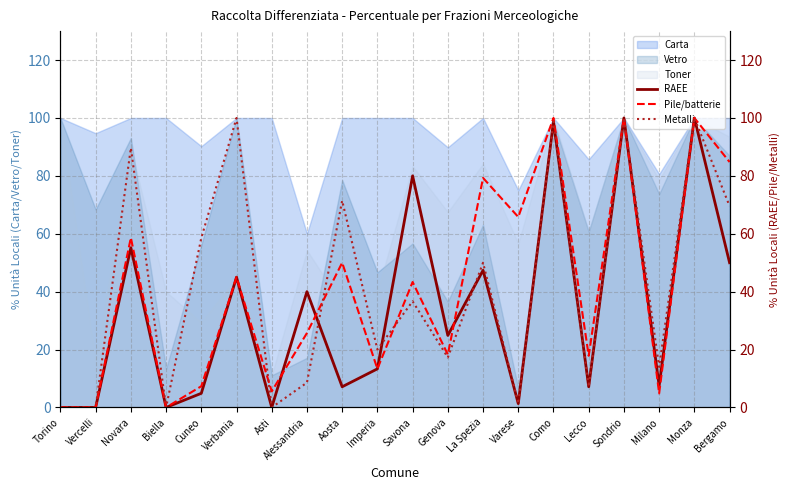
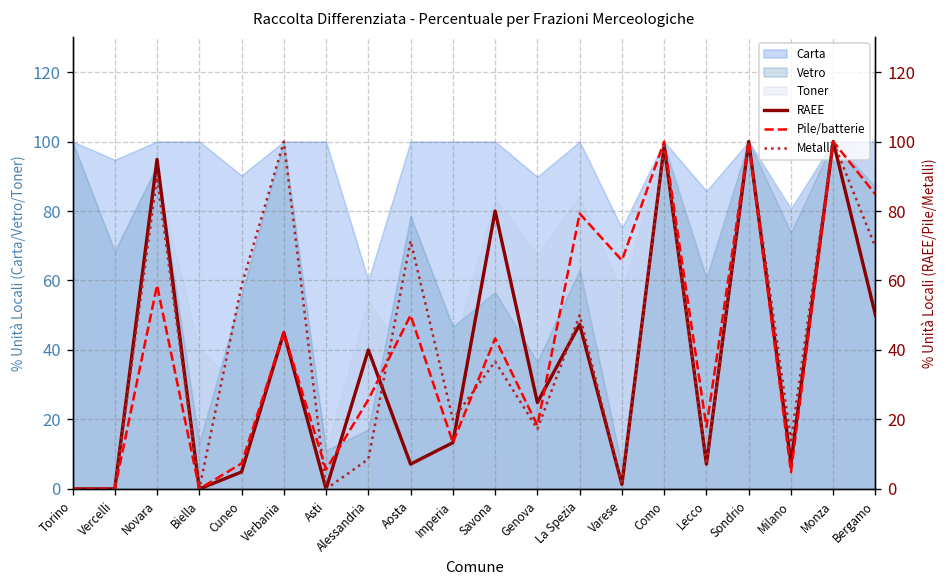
RAEE, Novara: 55 -> 95
